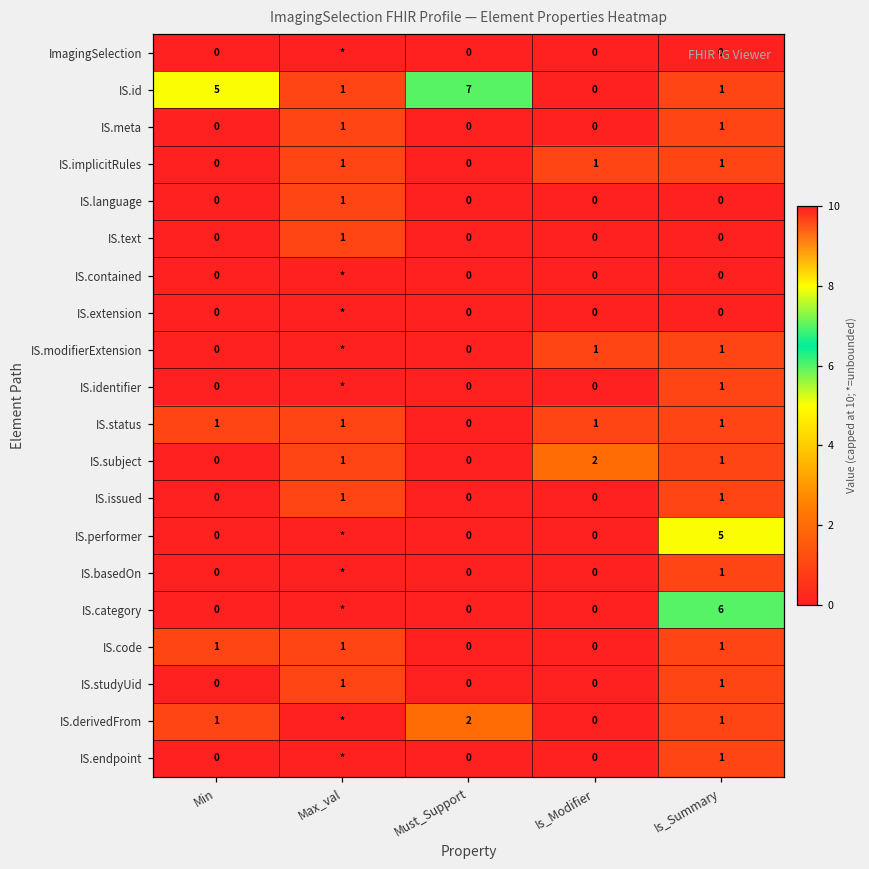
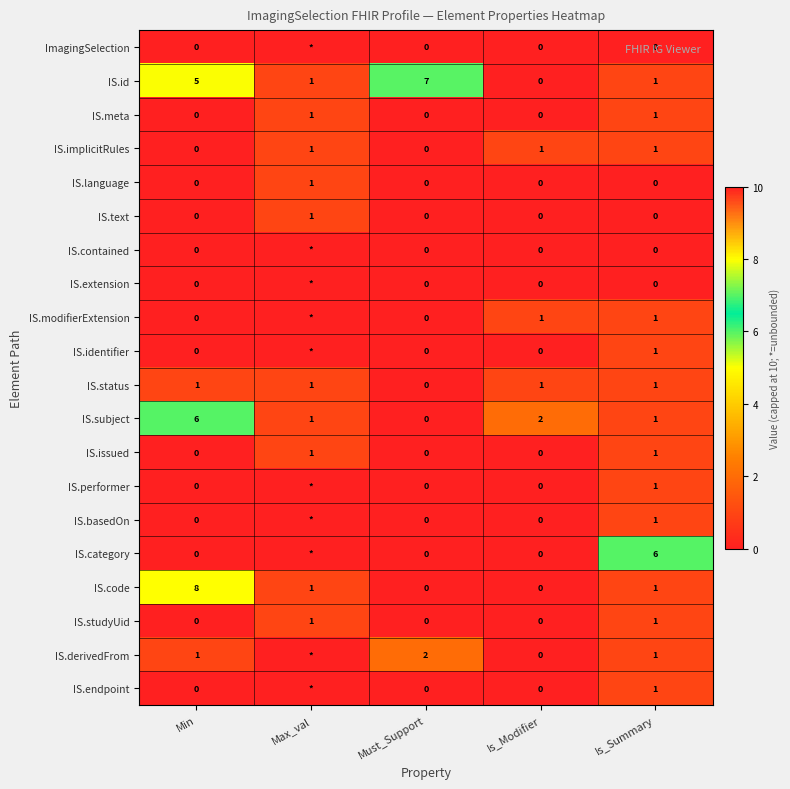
IS.subject, Min: 0 -> 6
IS.performer, Is_Summary: 5 -> 1
IS.code, Min: 1 -> 8
